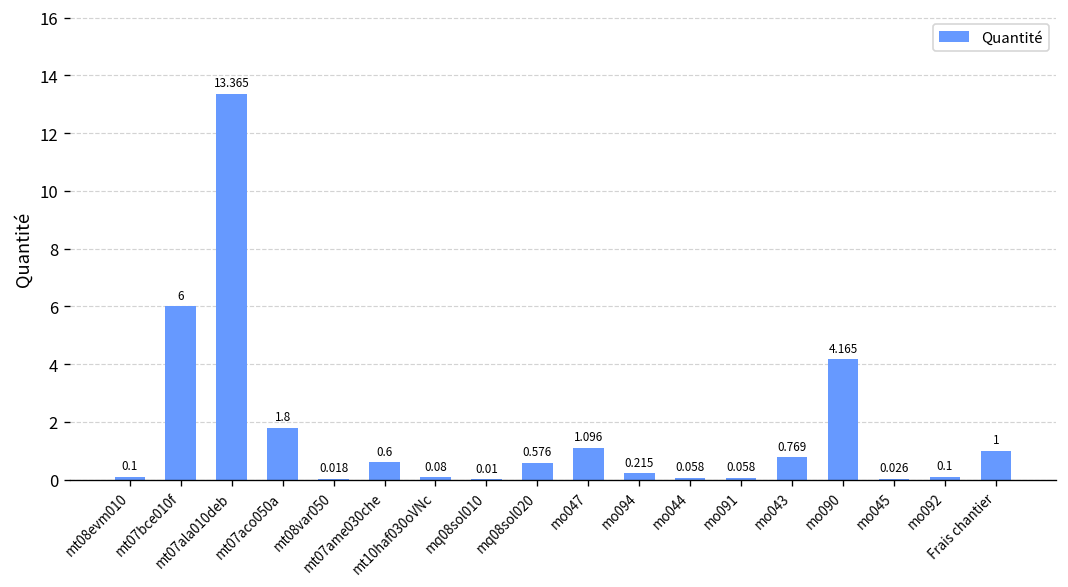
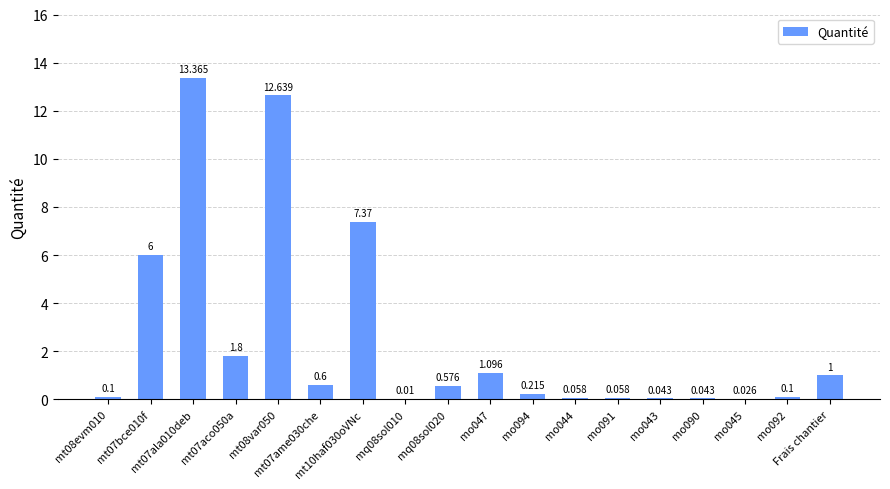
mt08var050: 0.018 -> 12.639
mt10haf030oVNc: 0.08 -> 7.37
mo043: 0.769 -> 0.043
mo090: 4.165 -> 0.043
